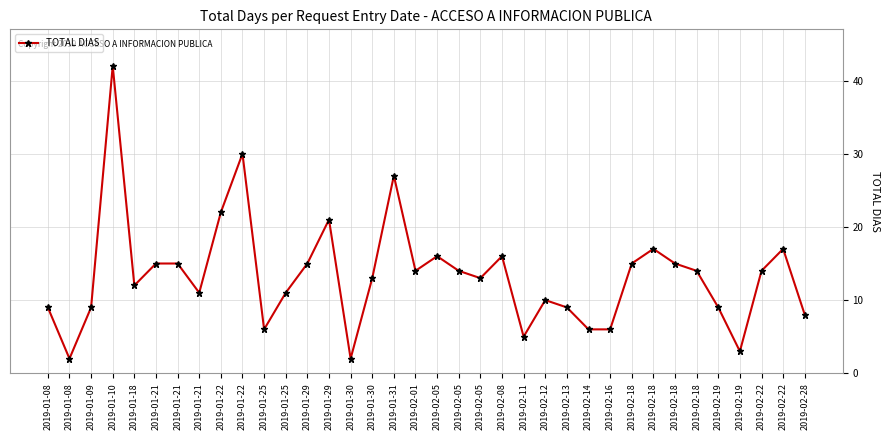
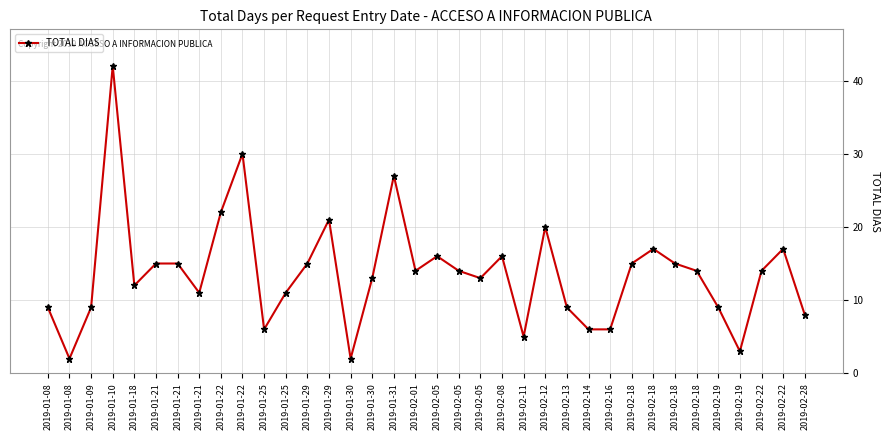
2019-02-12: 10 -> 20
